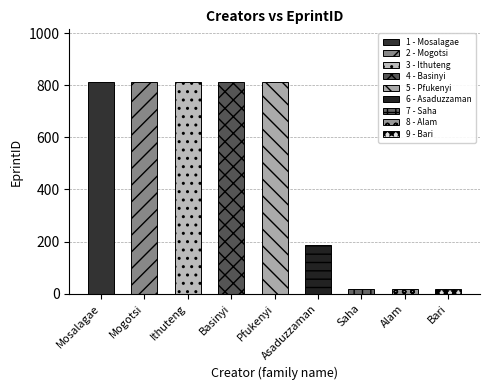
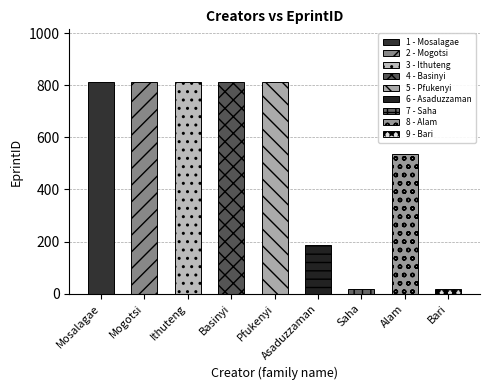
Alam: 20 -> 540
